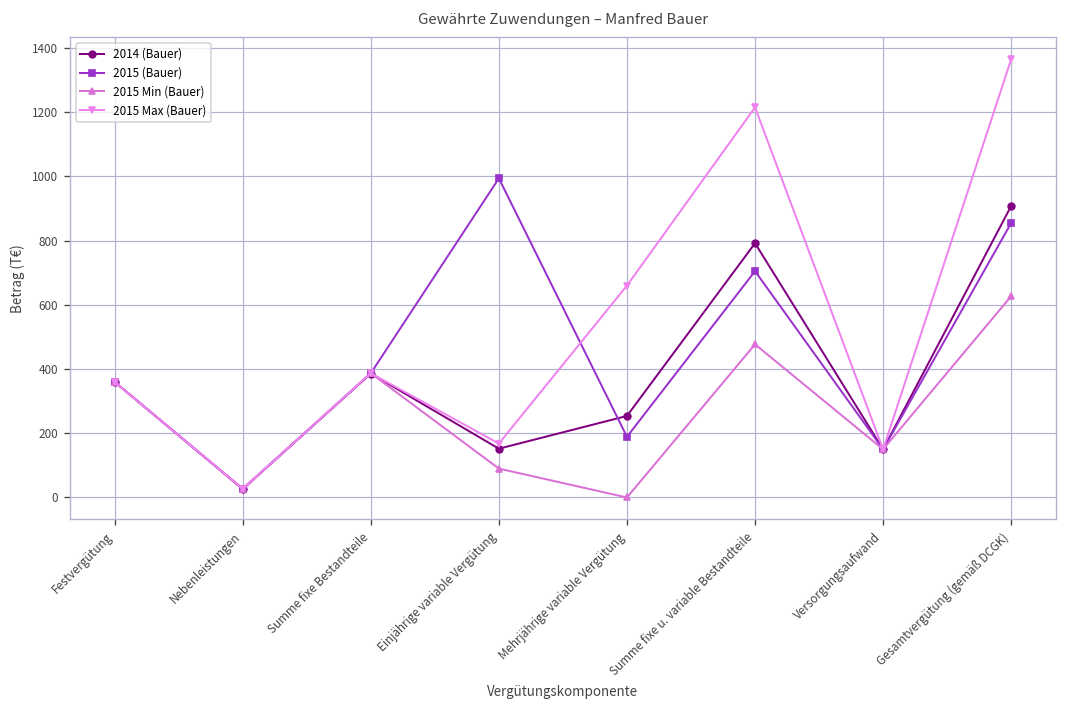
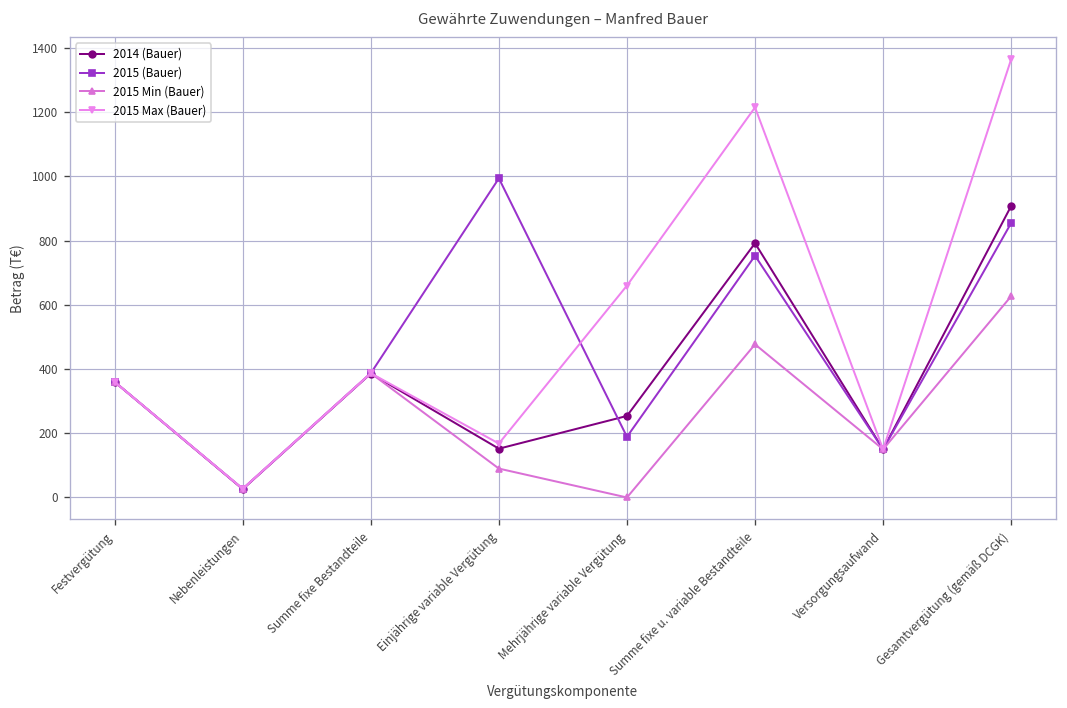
2015 (Bauer), Summe fixe u. variable Bestandteile: 710 -> 750
